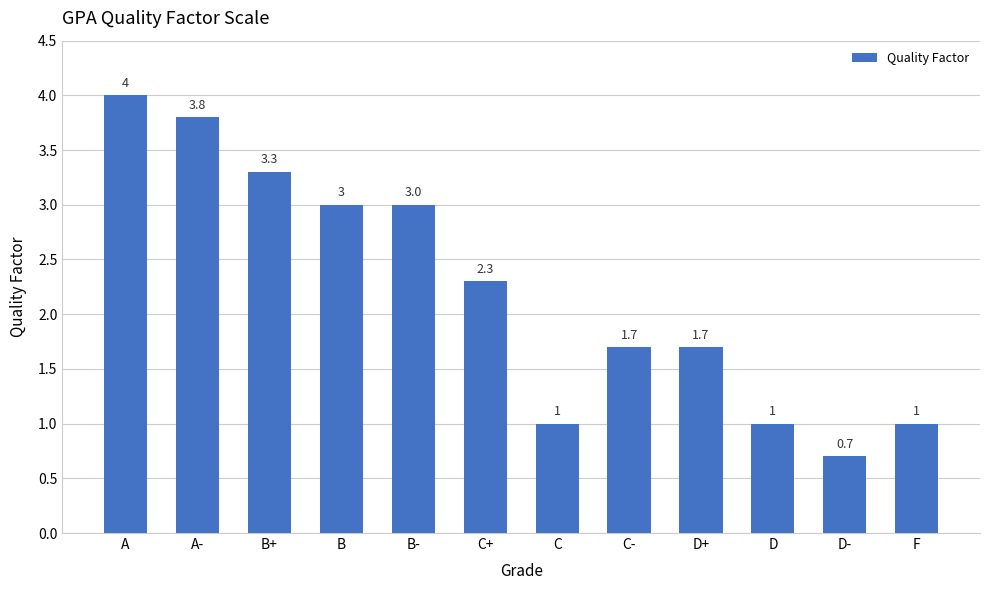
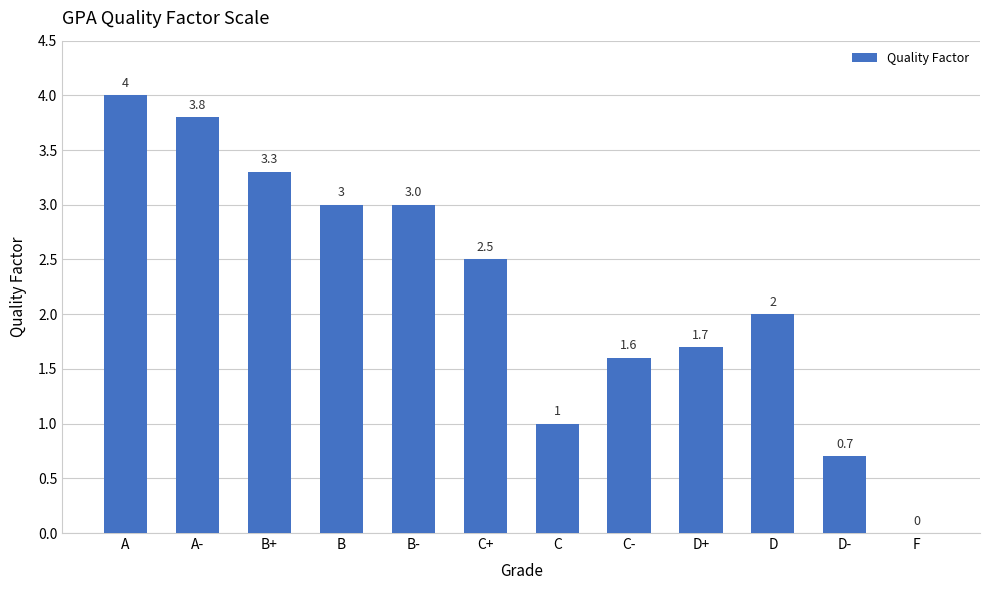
C+: 2.3 -> 2.5
C-: 1.7 -> 1.6
D: 1 -> 2
F: 1 -> 0
